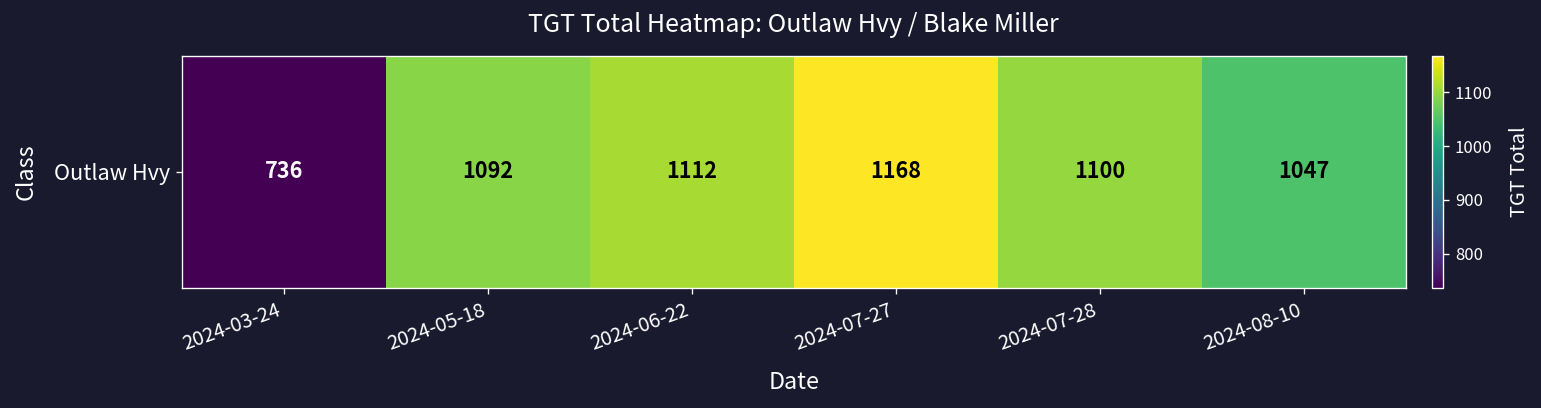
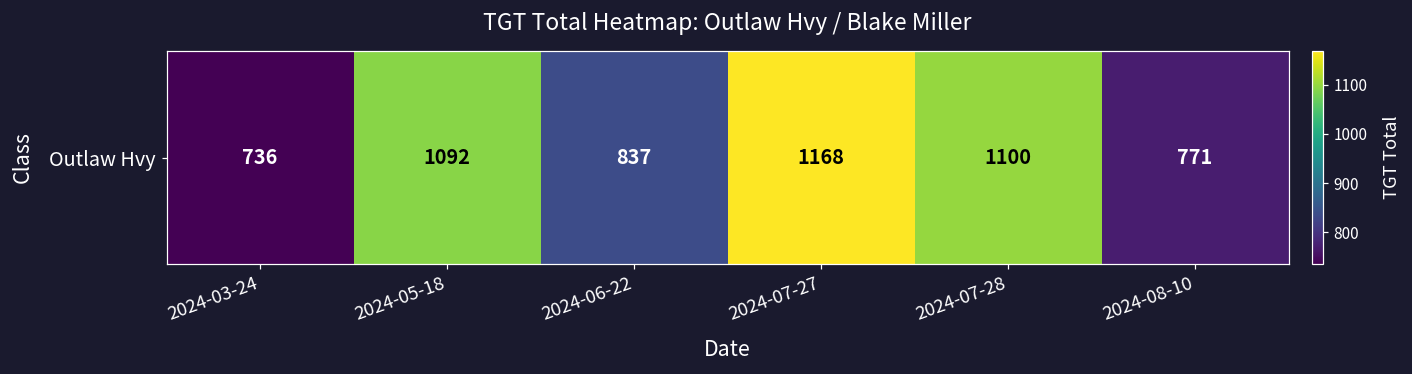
Outlaw Hvy, 2024-06-22: 1112 -> 837
Outlaw Hvy, 2024-08-10: 1047 -> 771
